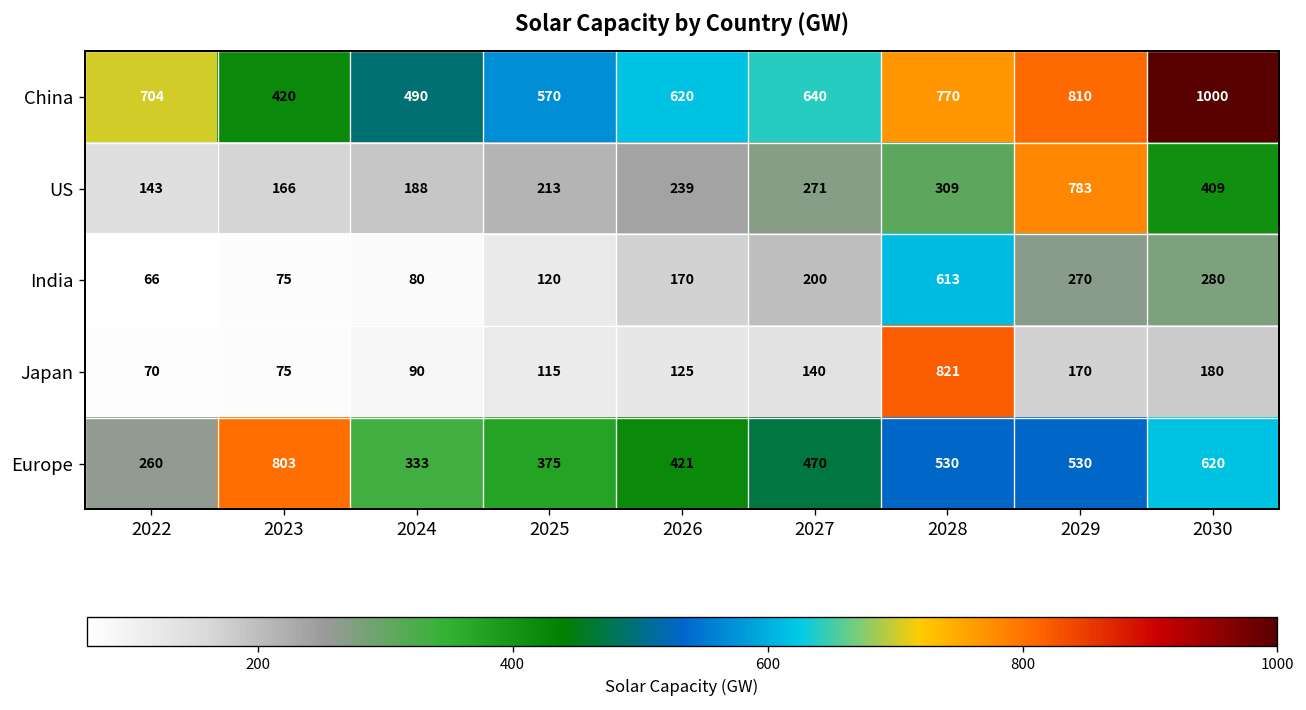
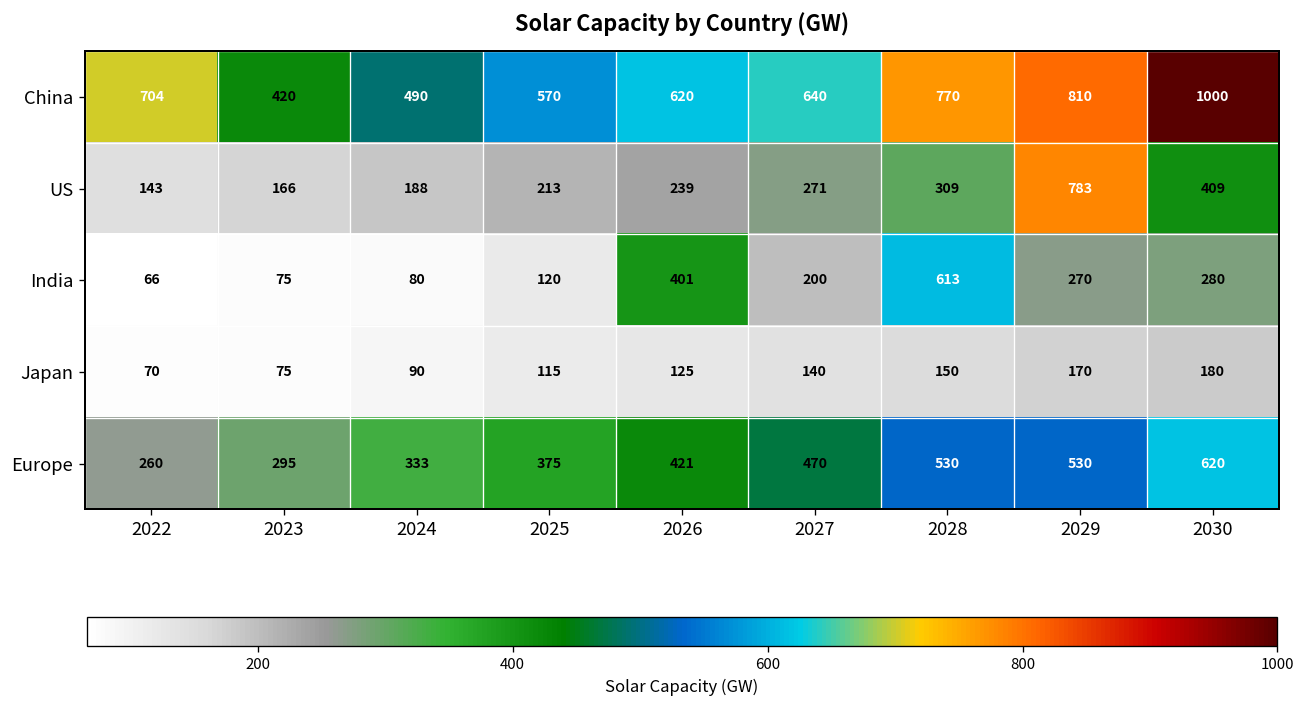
India, 2026: 170 -> 401
Japan, 2028: 821 -> 150
Europe, 2023: 803 -> 295
